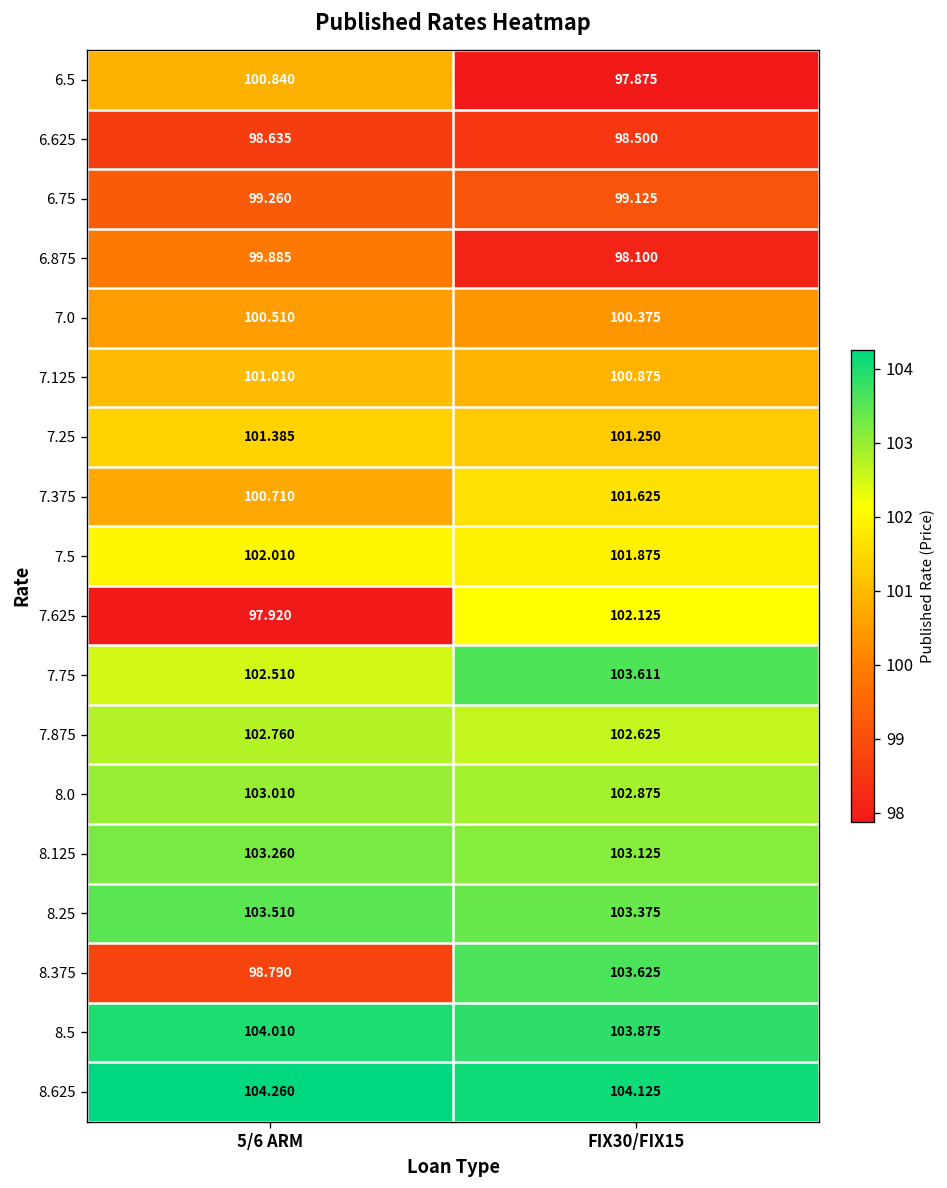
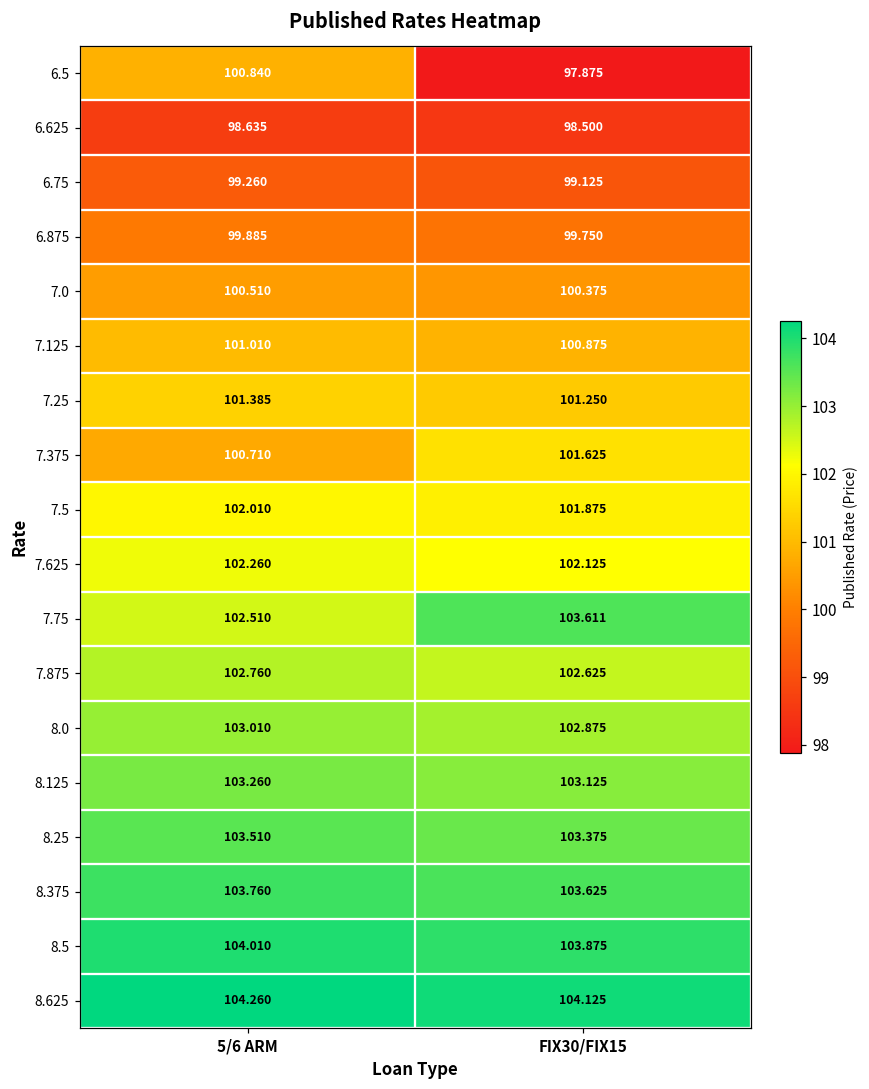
6.875, FIX30/FIX15: 98.100 -> 99.750
7.625, 5/6 ARM: 97.920 -> 102.260
8.375, 5/6 ARM: 98.790 -> 103.760
